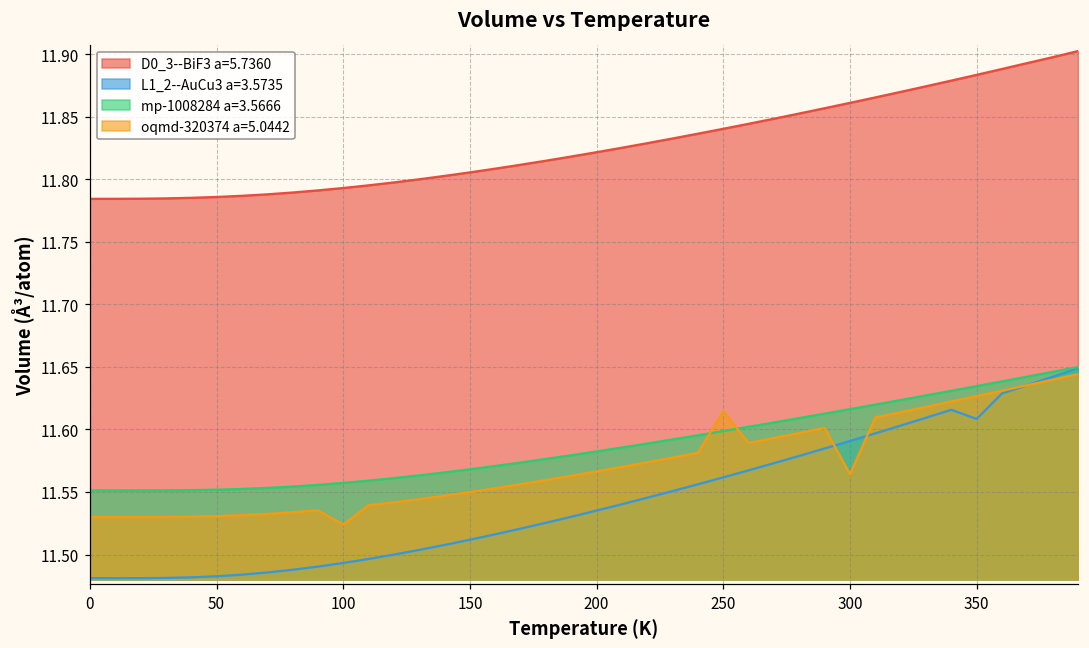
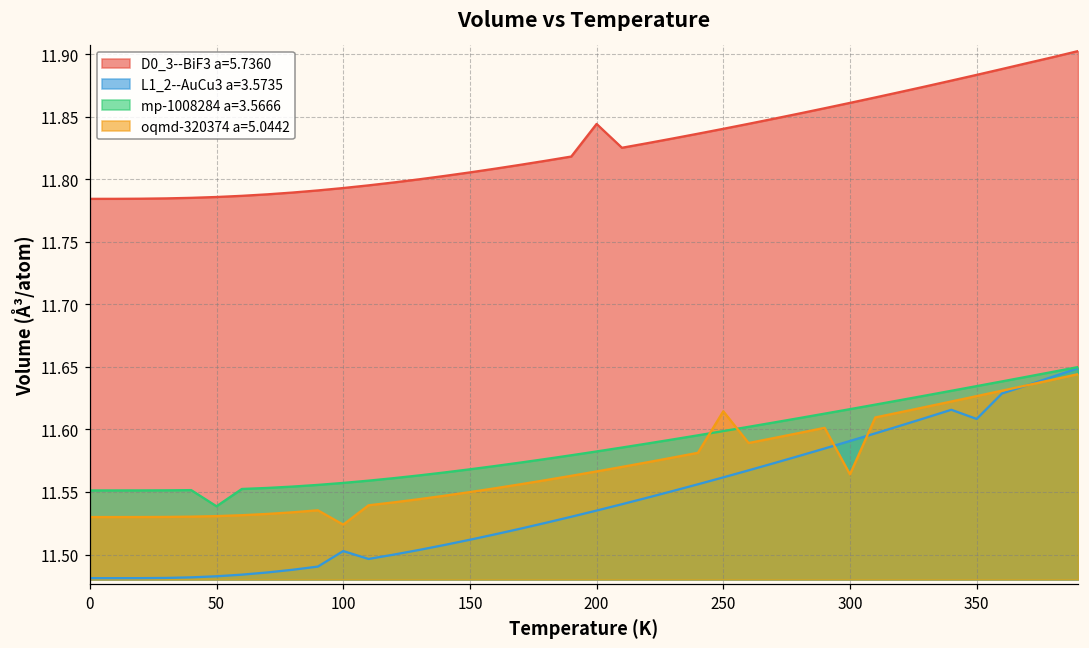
mp-1008284 a=3.5666, 50: 11.552 -> 11.539
L1_2--AuCu3 a=3.5735, 100: 11.493 -> 11.503
D0_3--BiF3 a=5.7360, 200: 11.822 -> 11.844
